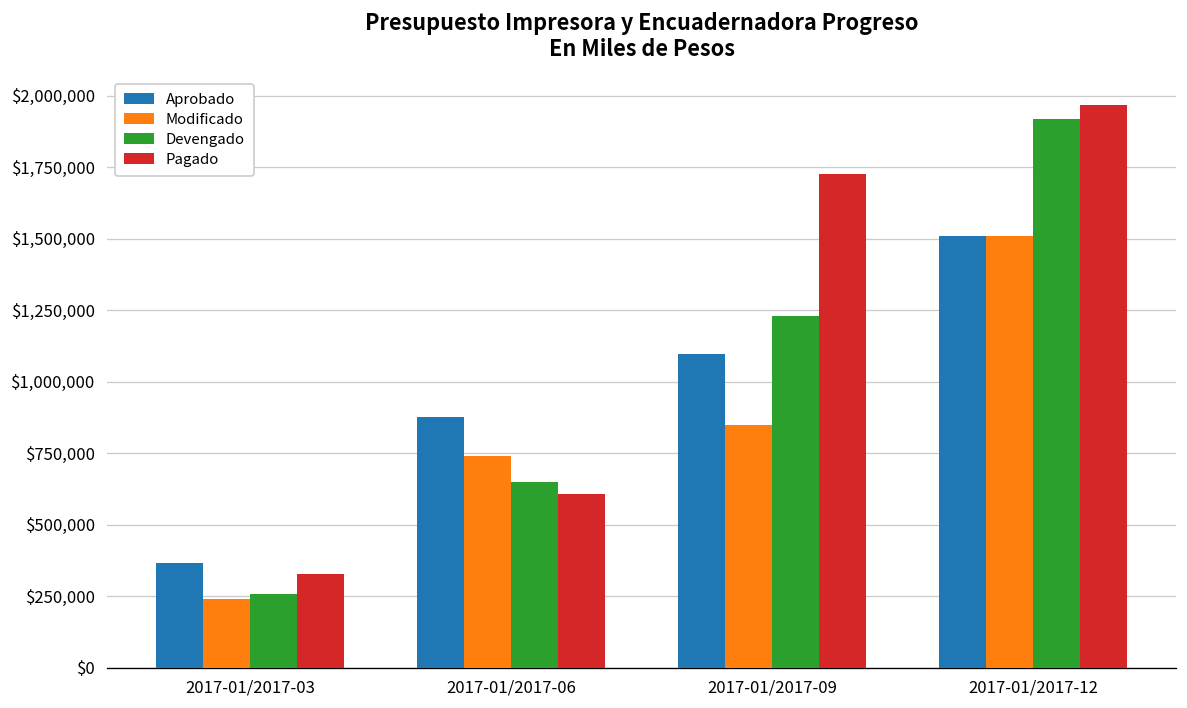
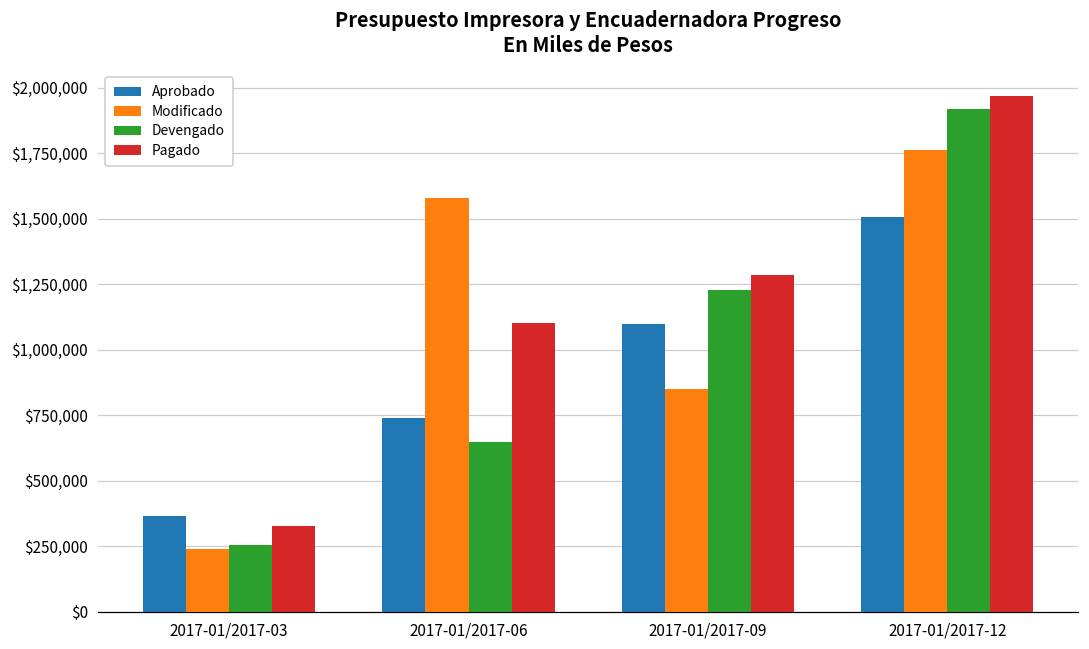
Aprobado, 2017-01/2017-06: $880,000 -> $740,000
Modificado, 2017-01/2017-06: $740,000 -> $1,580,000
Pagado, 2017-01/2017-06: $610,000 -> $1,100,000
Pagado, 2017-01/2017-09: $1,720,000 -> $1,290,000
Modificado, 2017-01/2017-12: $1,510,000 -> $1,760,000
